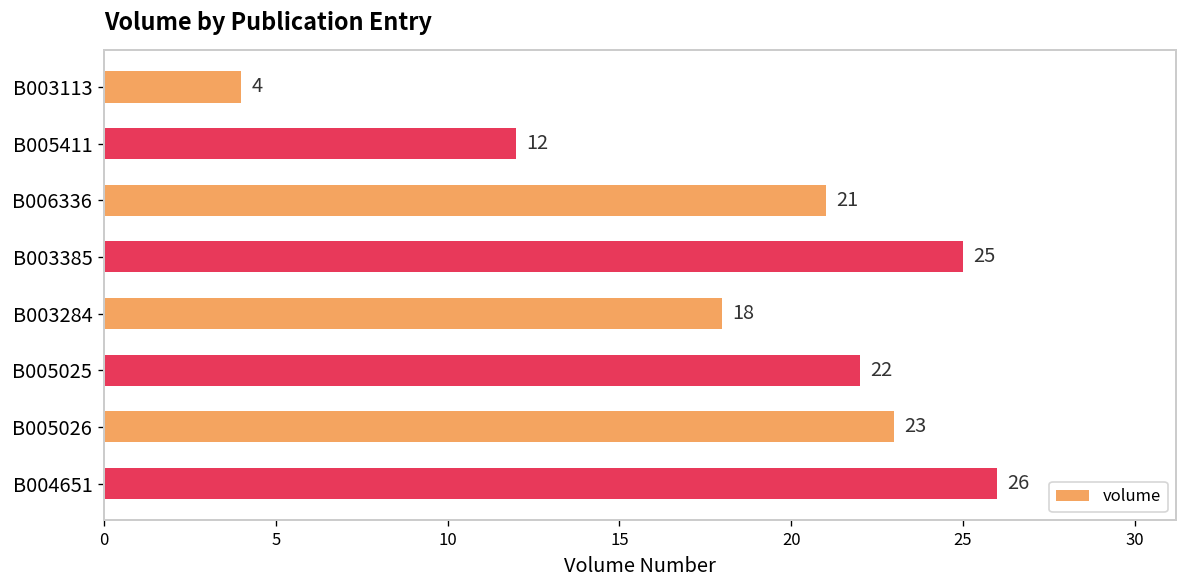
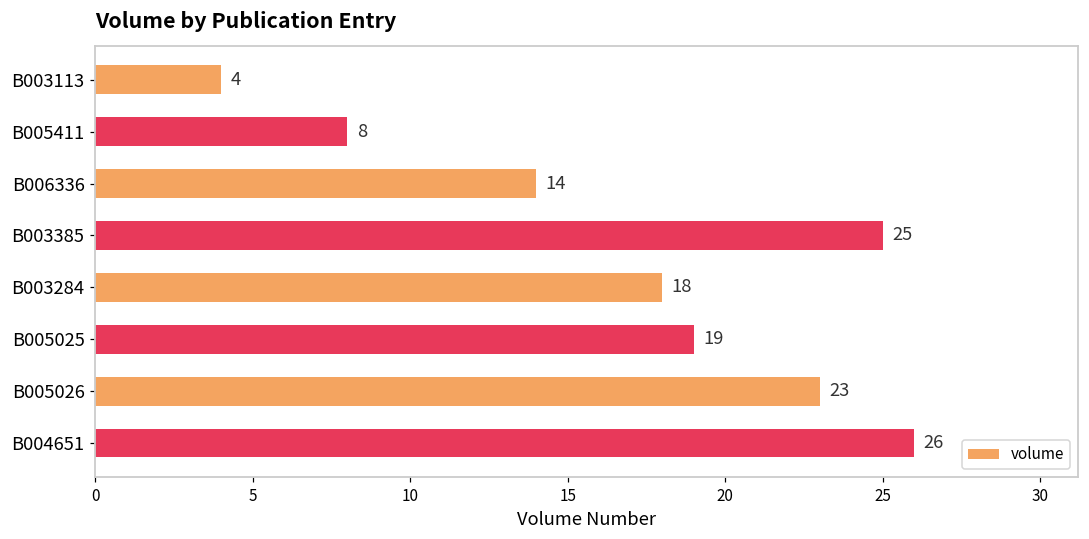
B005411: 12 -> 8
B006336: 21 -> 14
B005025: 22 -> 19
